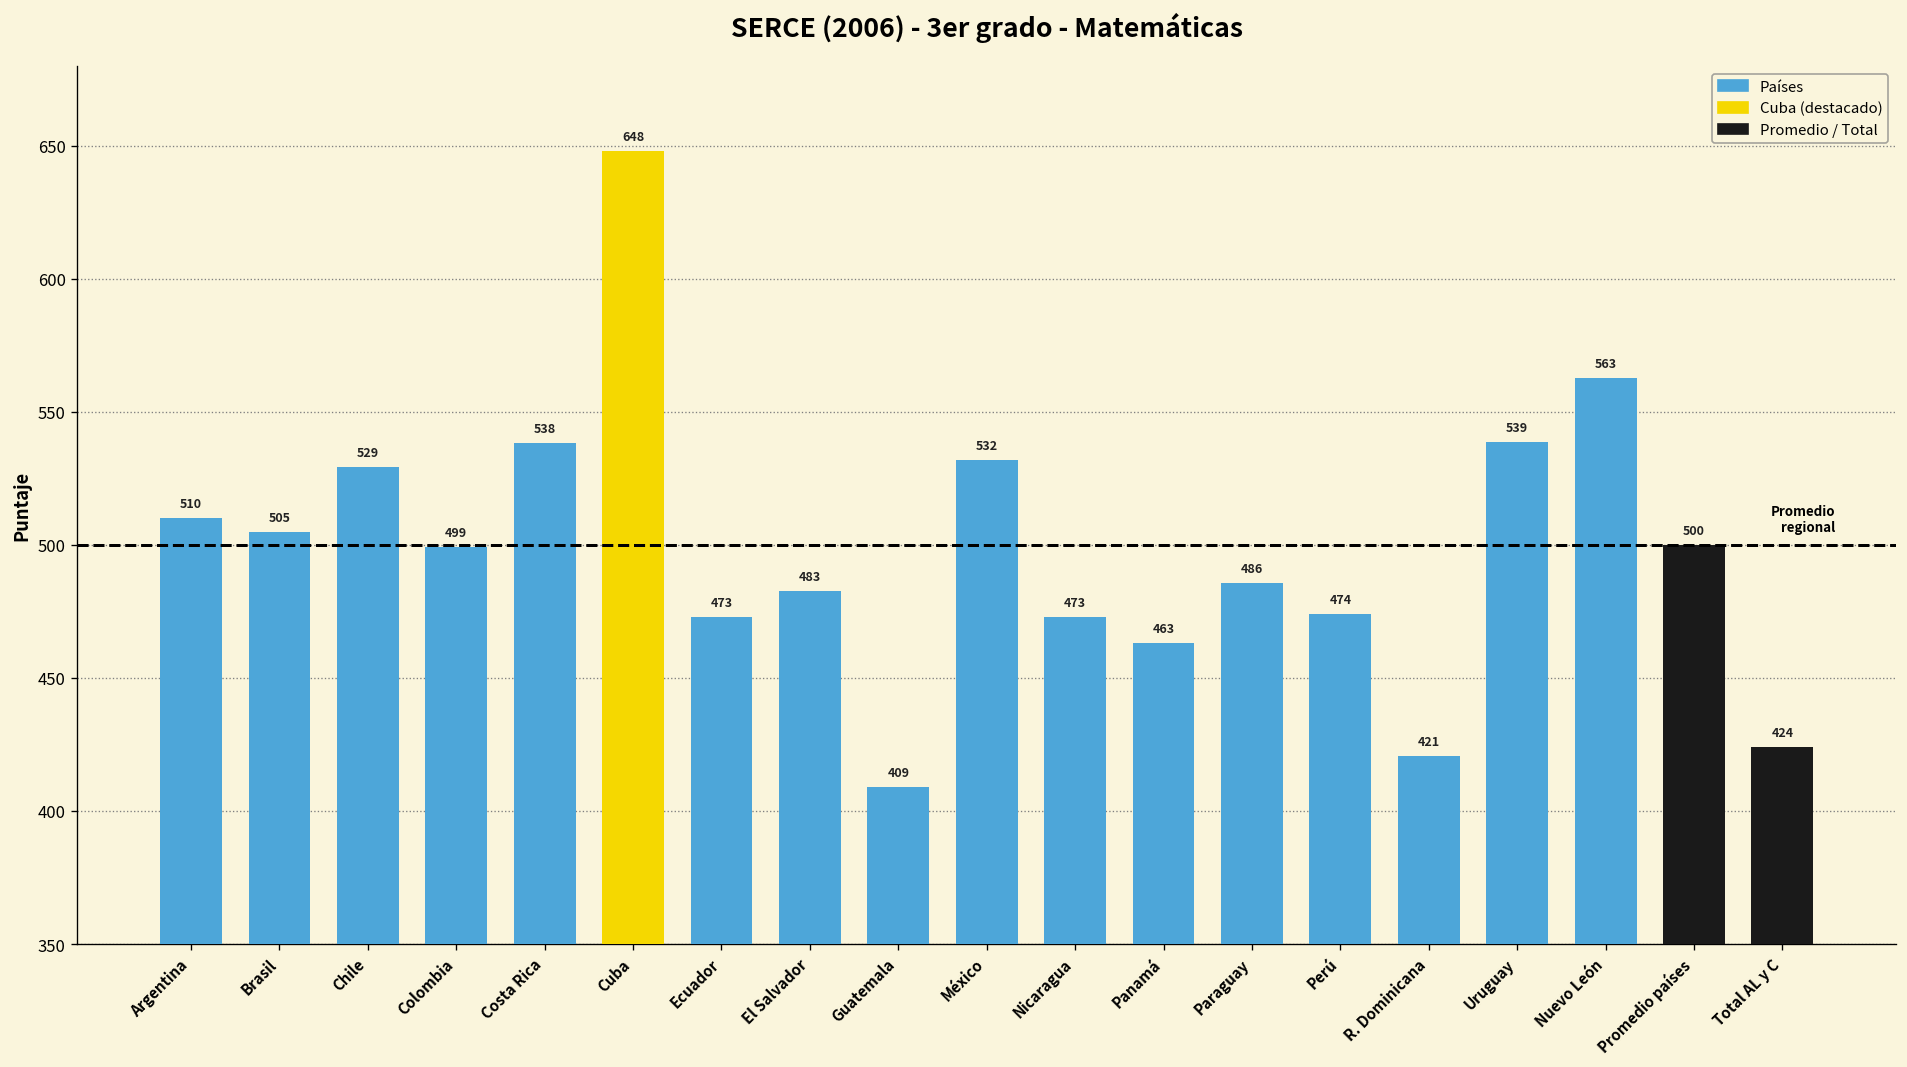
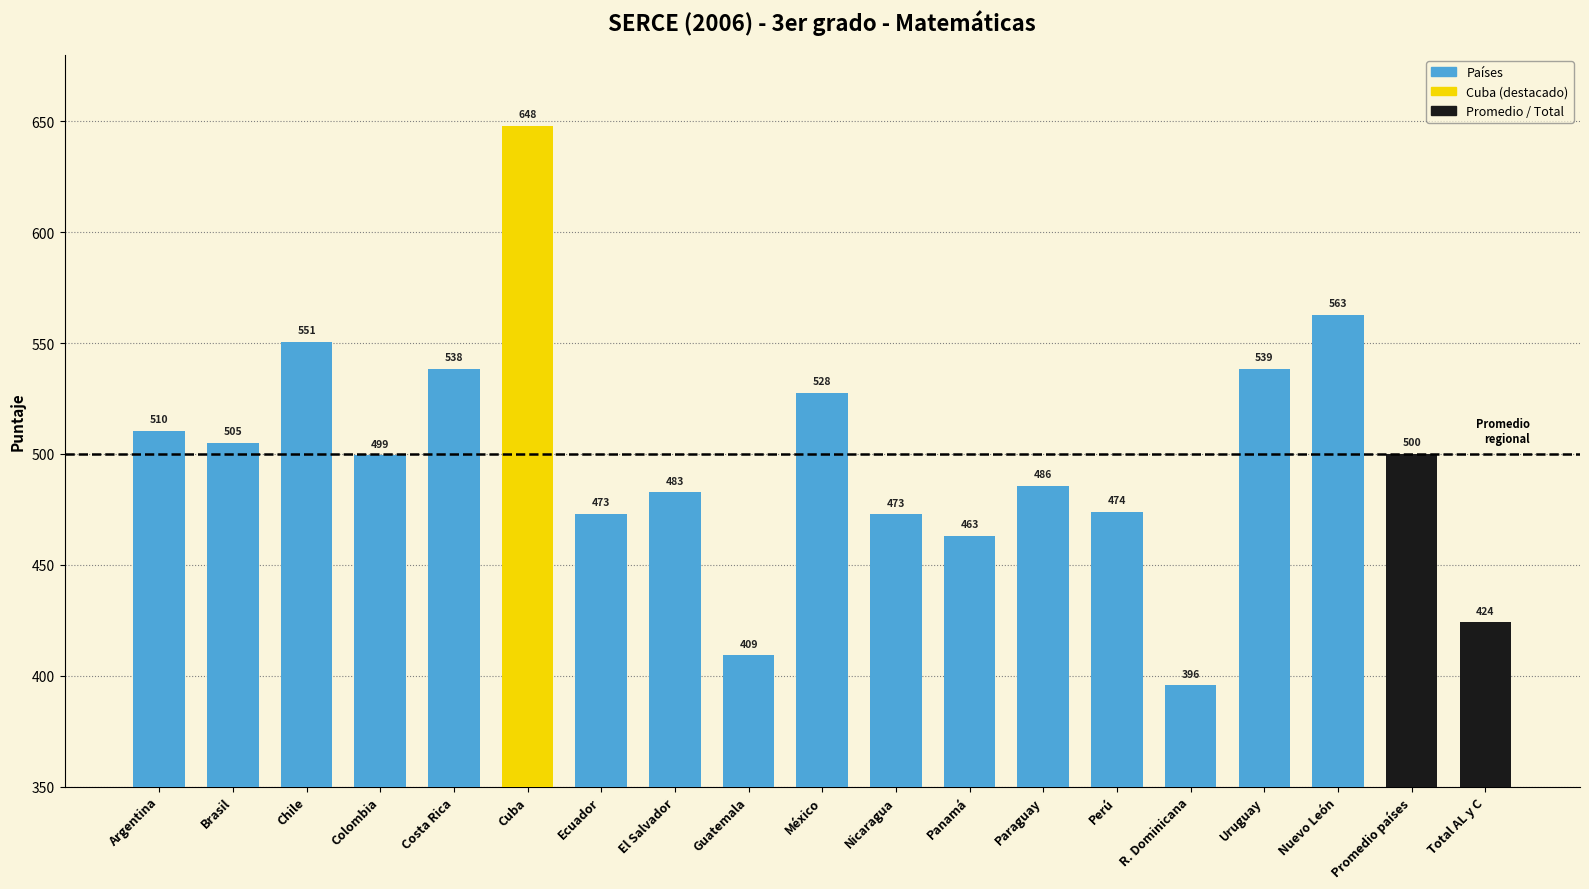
Chile: 529 -> 551
México: 532 -> 528
R. Dominicana: 421 -> 396
